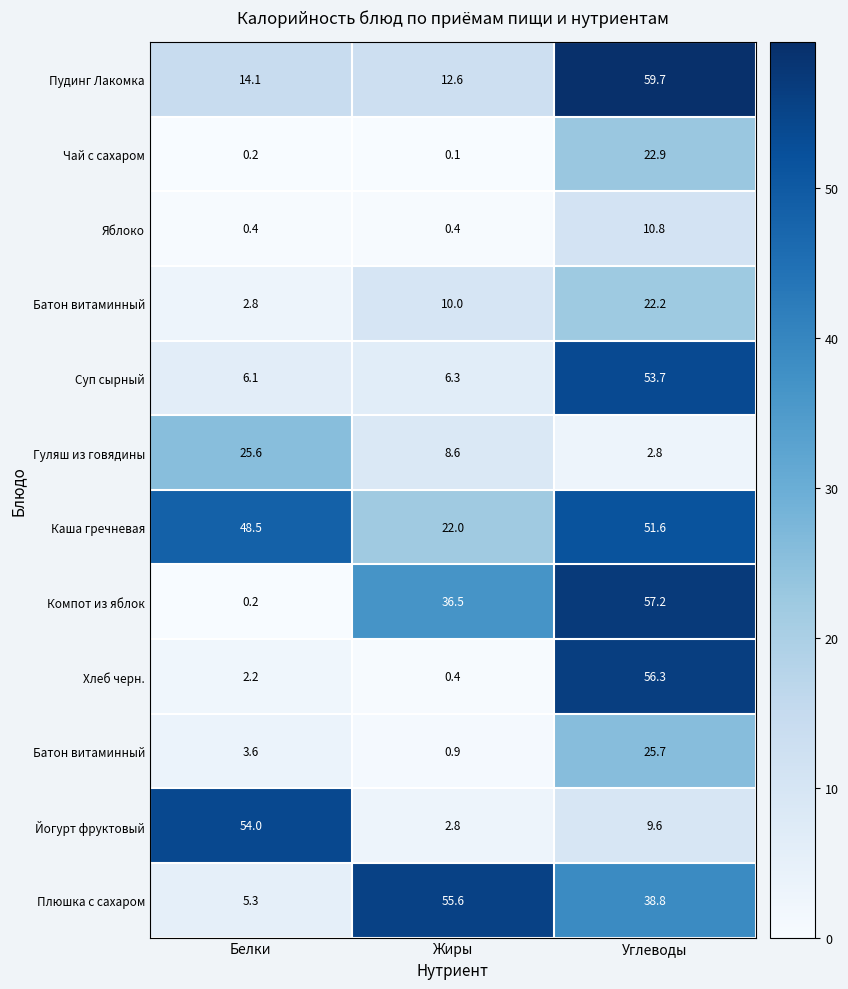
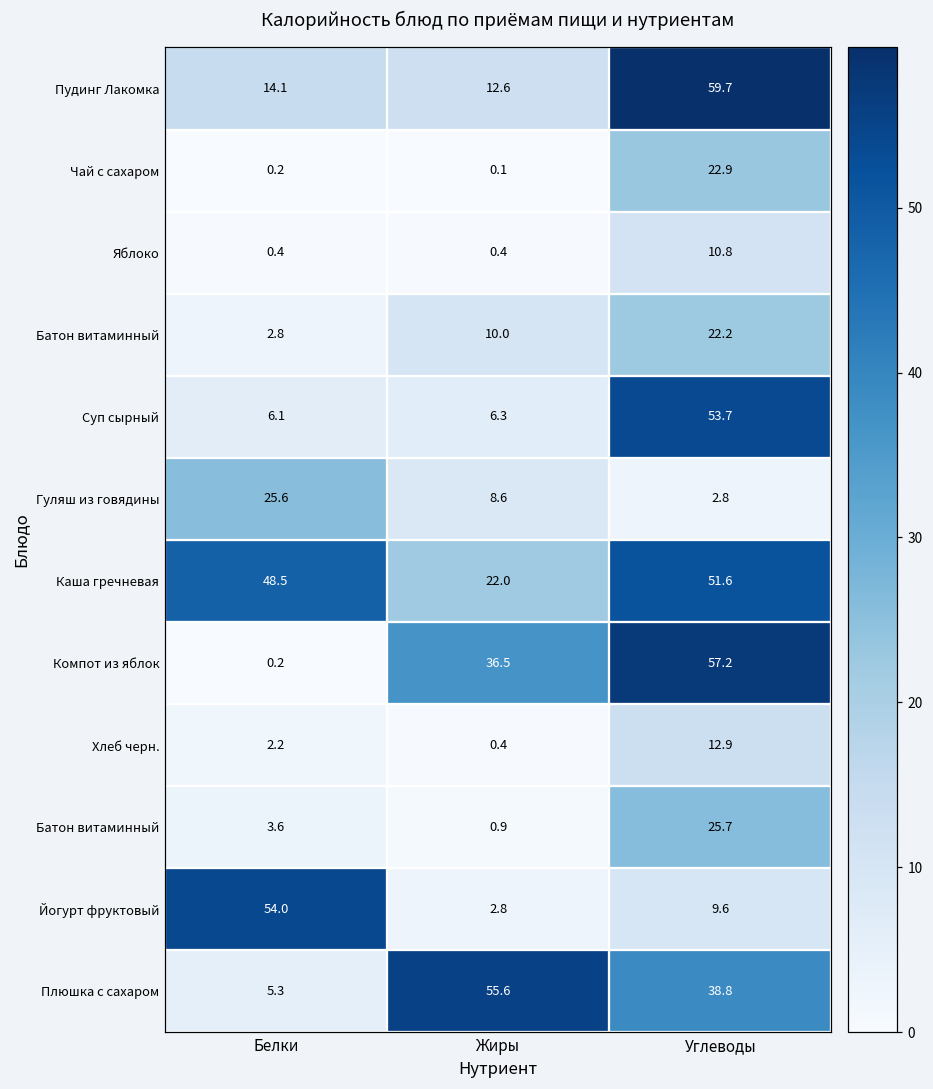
Хлеб черн., Углеводы: 56.3 -> 12.9
